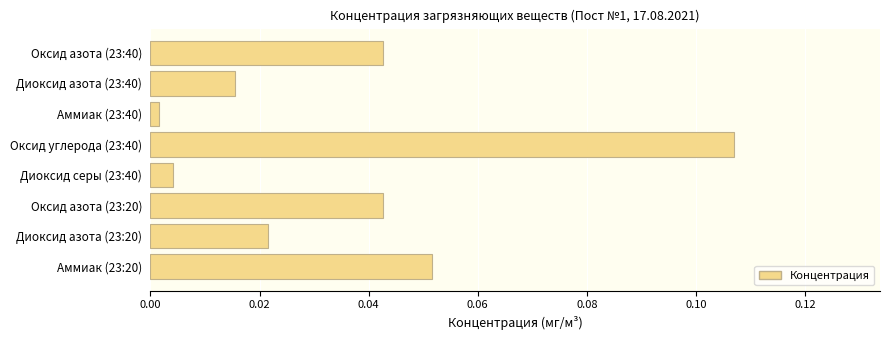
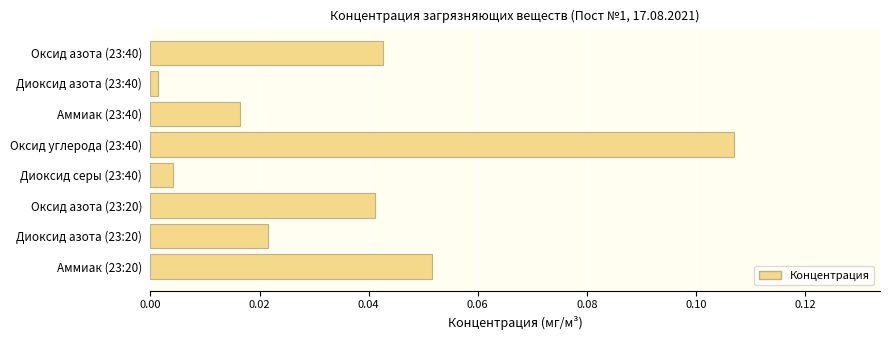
Диоксид азота (23:40): 0.016 -> 0.001
Аммиак (23:40): 0.002 -> 0.016
Оксид азота (23:20): 0.043 -> 0.041
